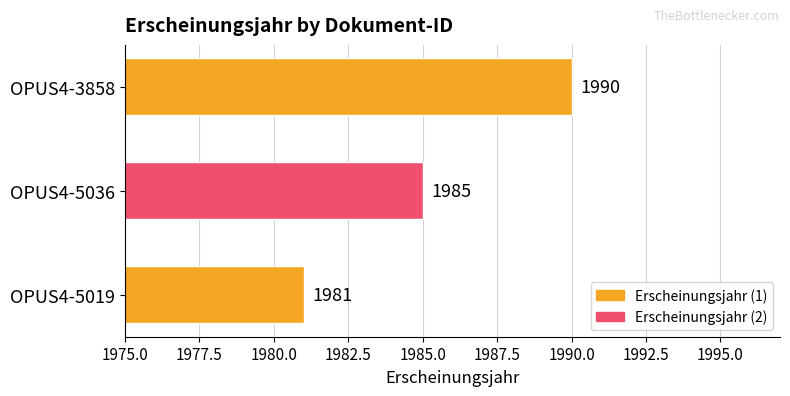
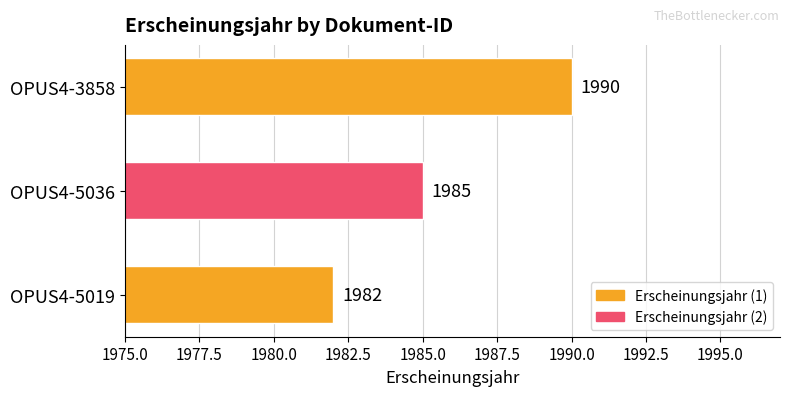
OPUS4-5019: 1981 -> 1982
